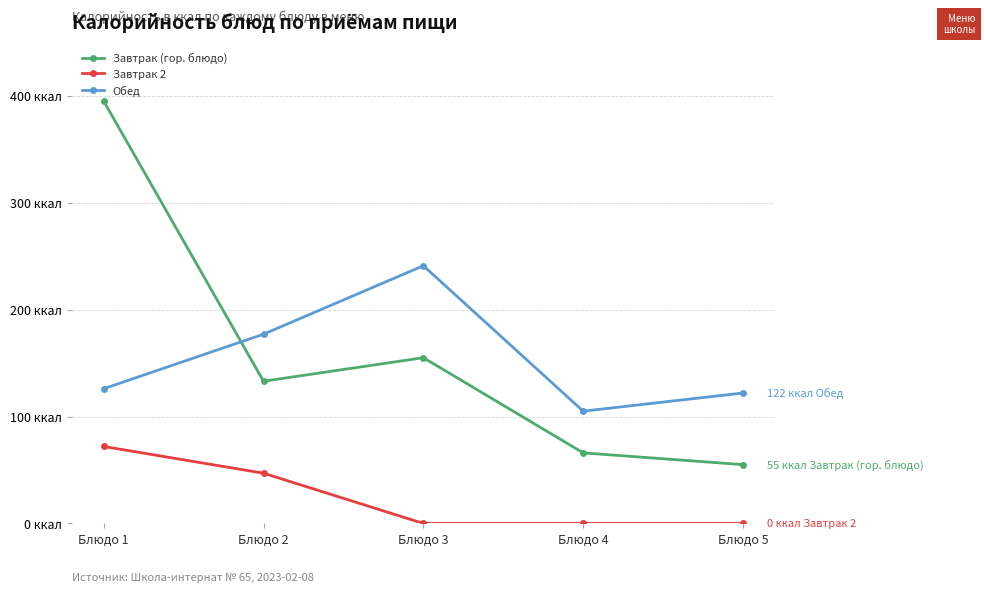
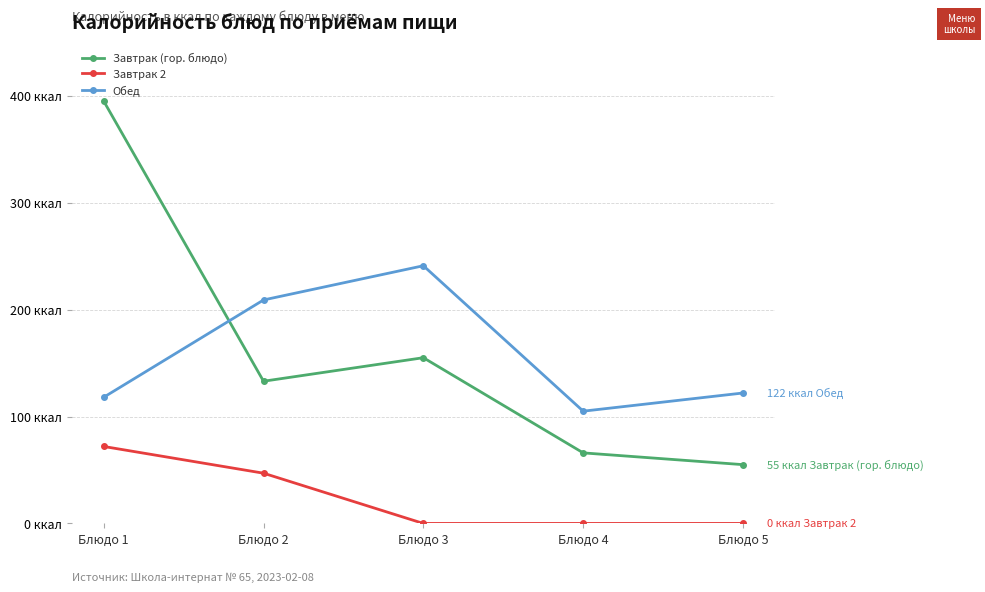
Обед, Блюдо 1: 126 ккал -> 118 ккал
Обед, Блюдо 2: 177 ккал -> 209 ккал
